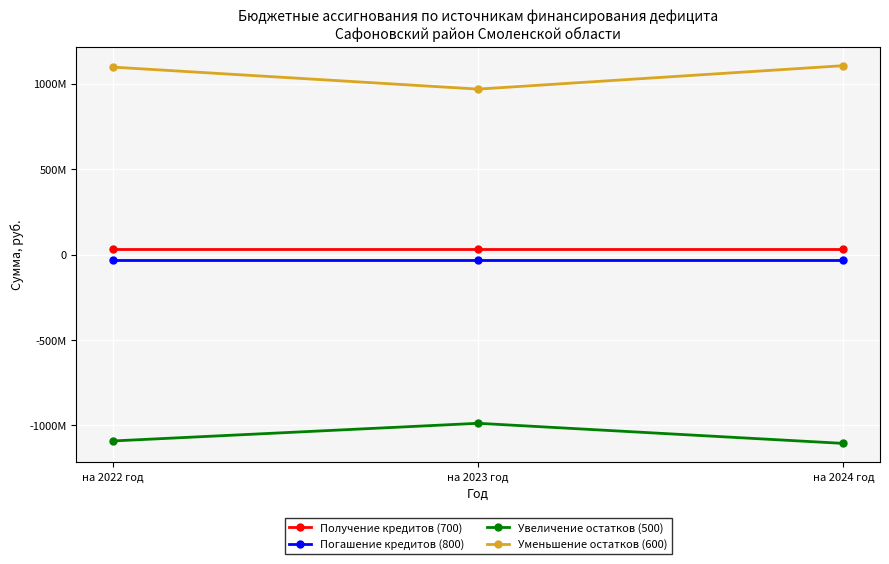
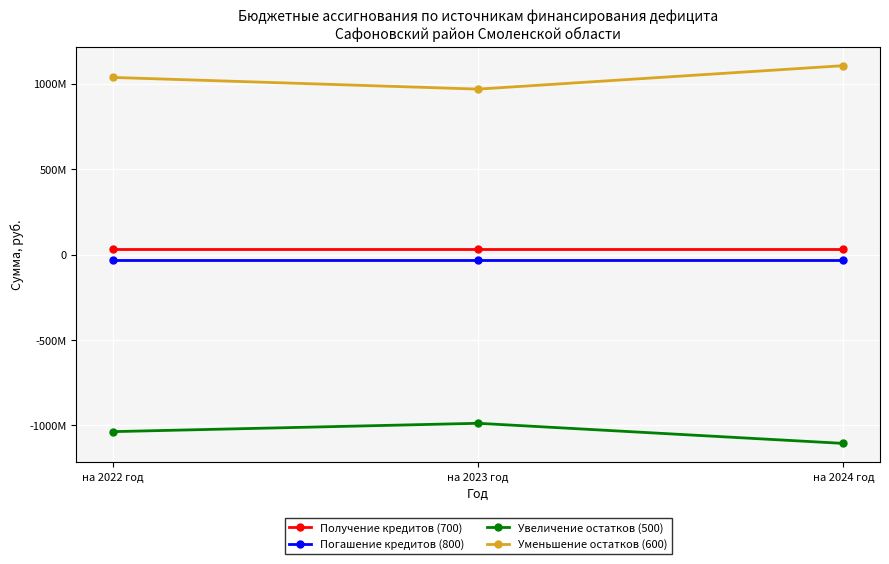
Увеличение остатков (500), на 2022 год: -1090000000 -> -1040000000
Уменьшение остатков (600), на 2022 год: 1100000000 -> 1040000000
